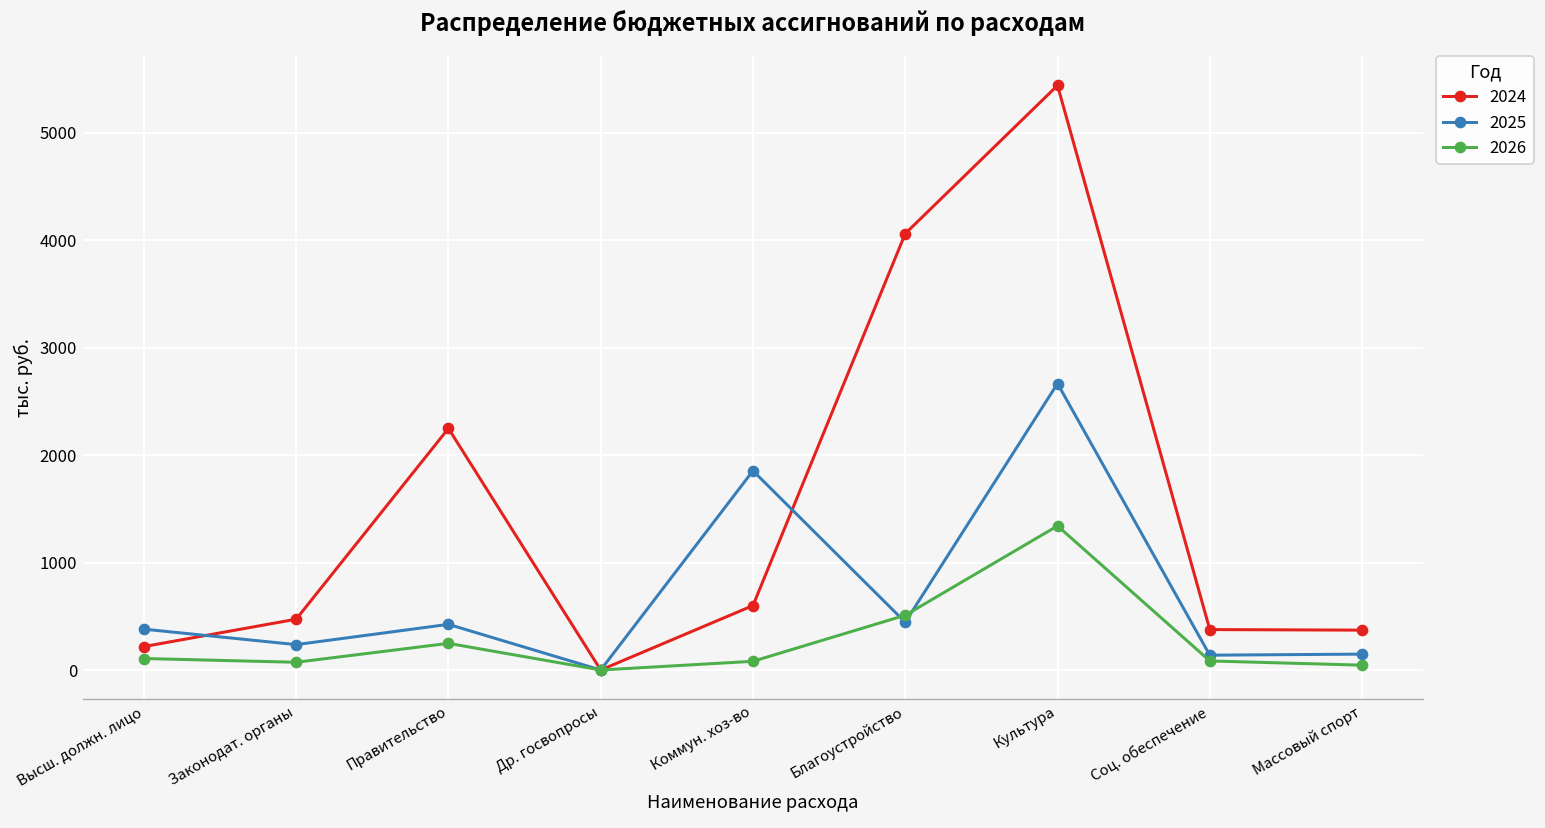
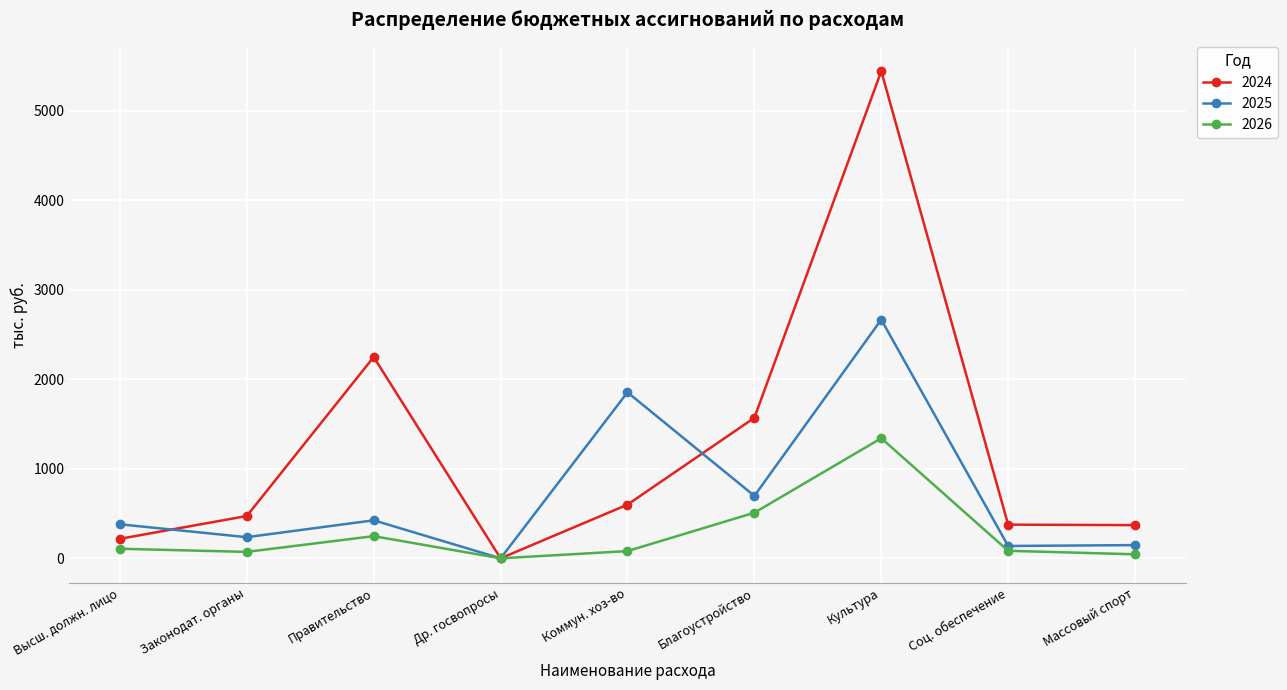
2024, Благоустройство: 4100 -> 1600
2025, Благоустройство: 400 -> 700
